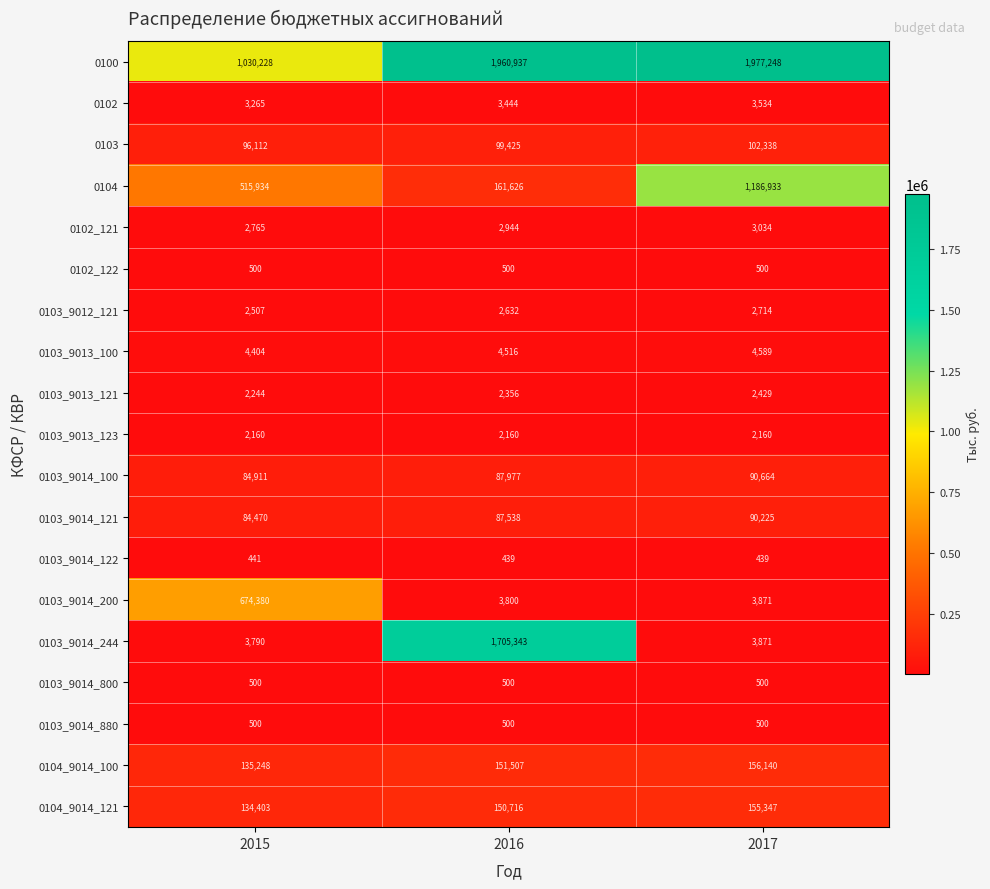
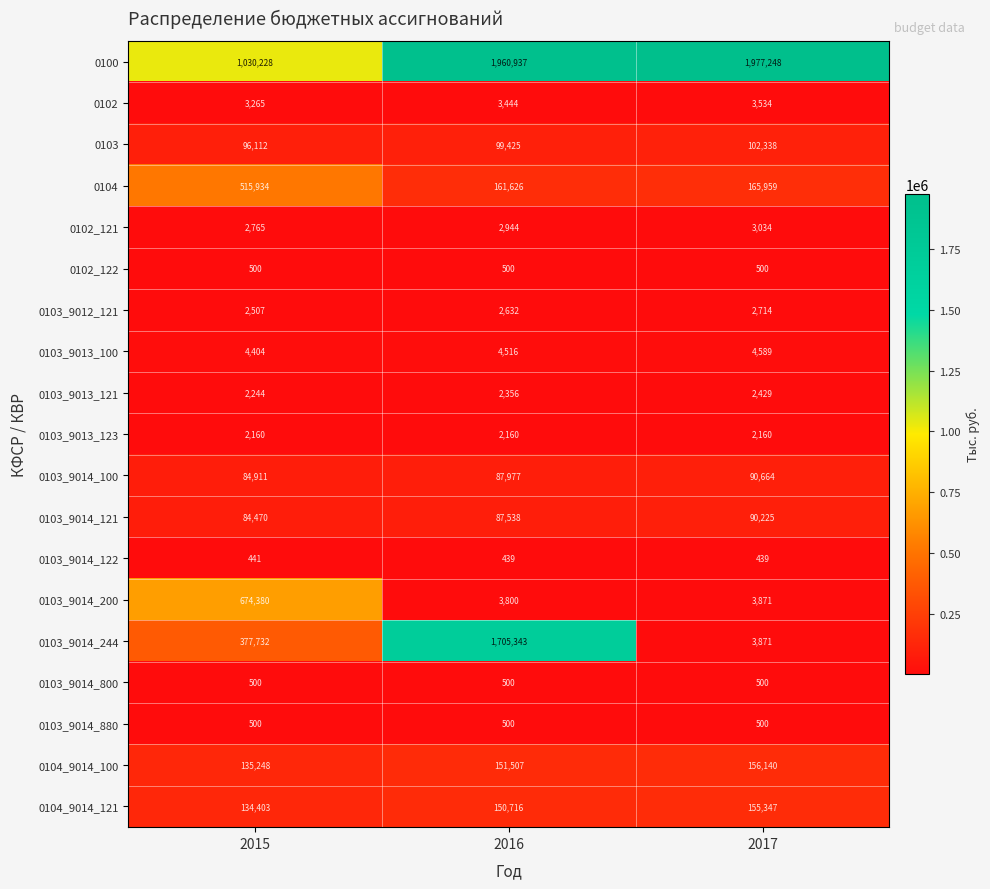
0104, 2017: 1,186,933 -> 165,959
0103_9014_244, 2015: 3,790 -> 377,732
